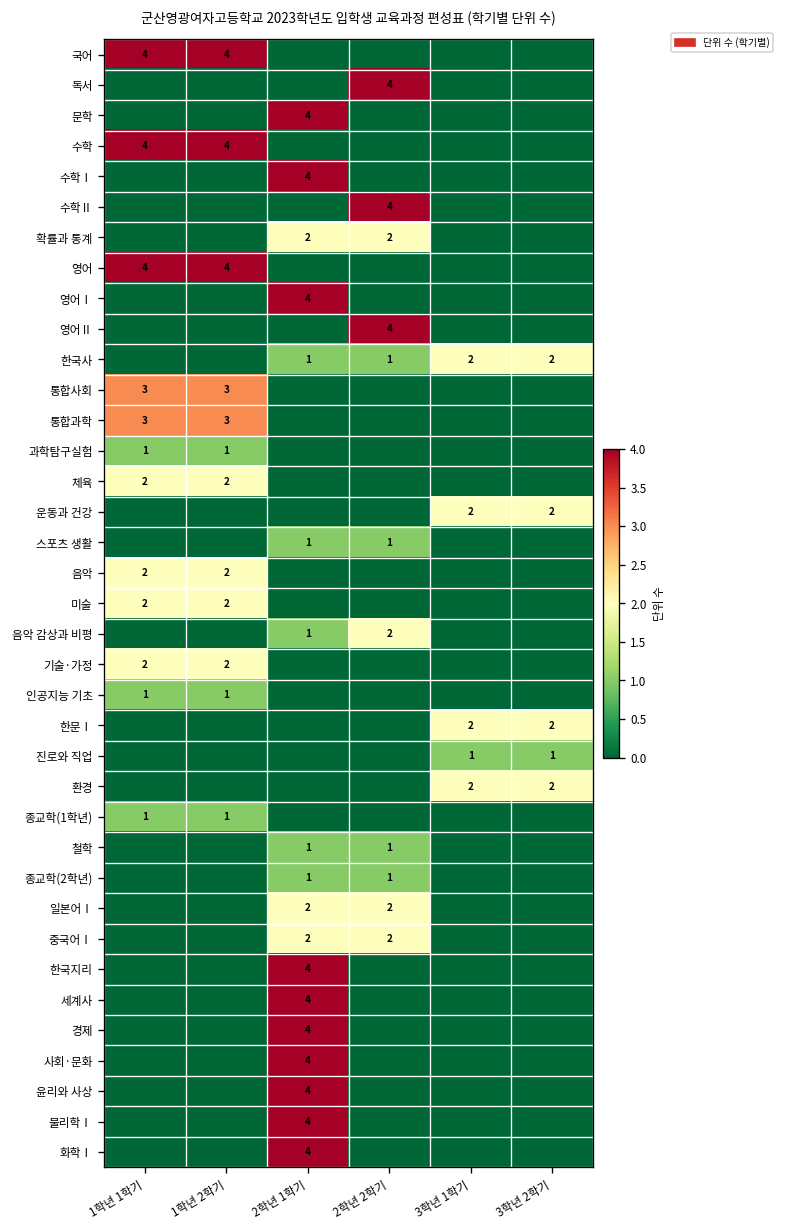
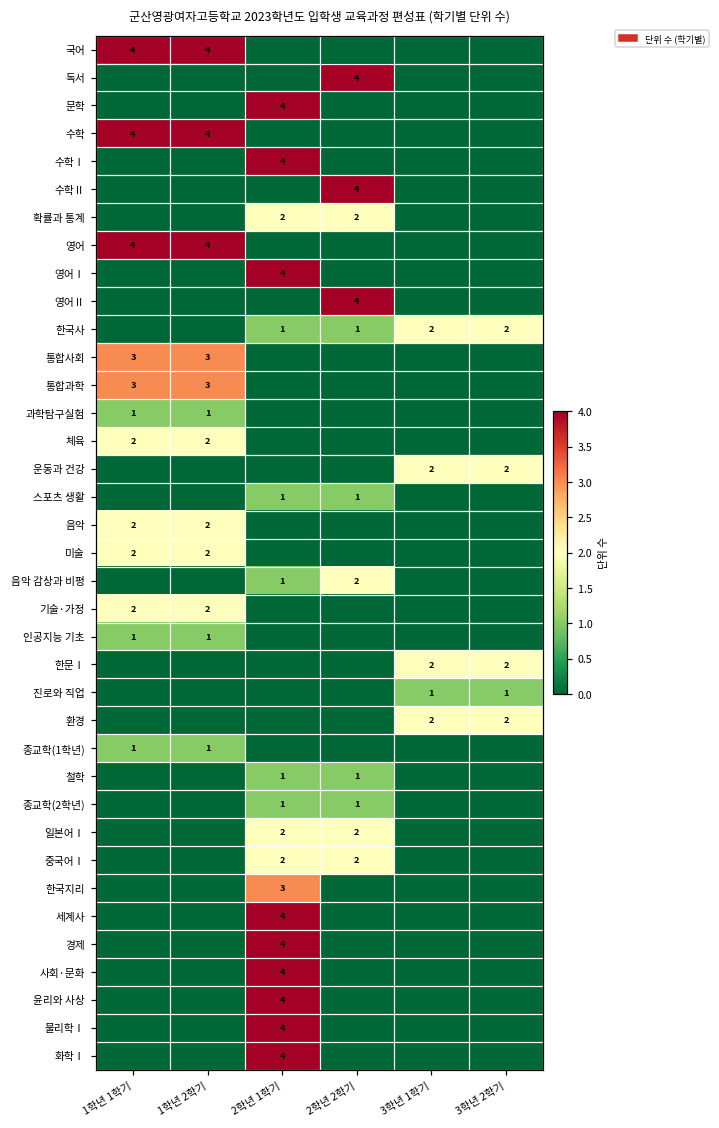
한국지리, 2학년 1학기: 4 -> 3
